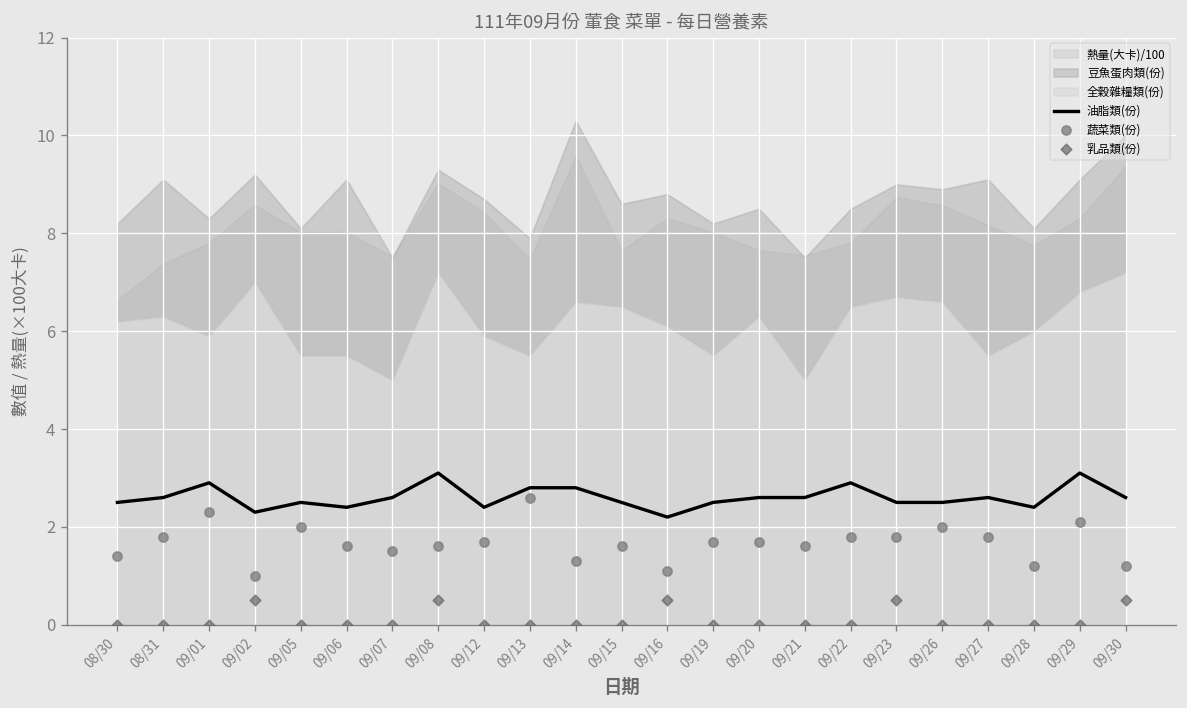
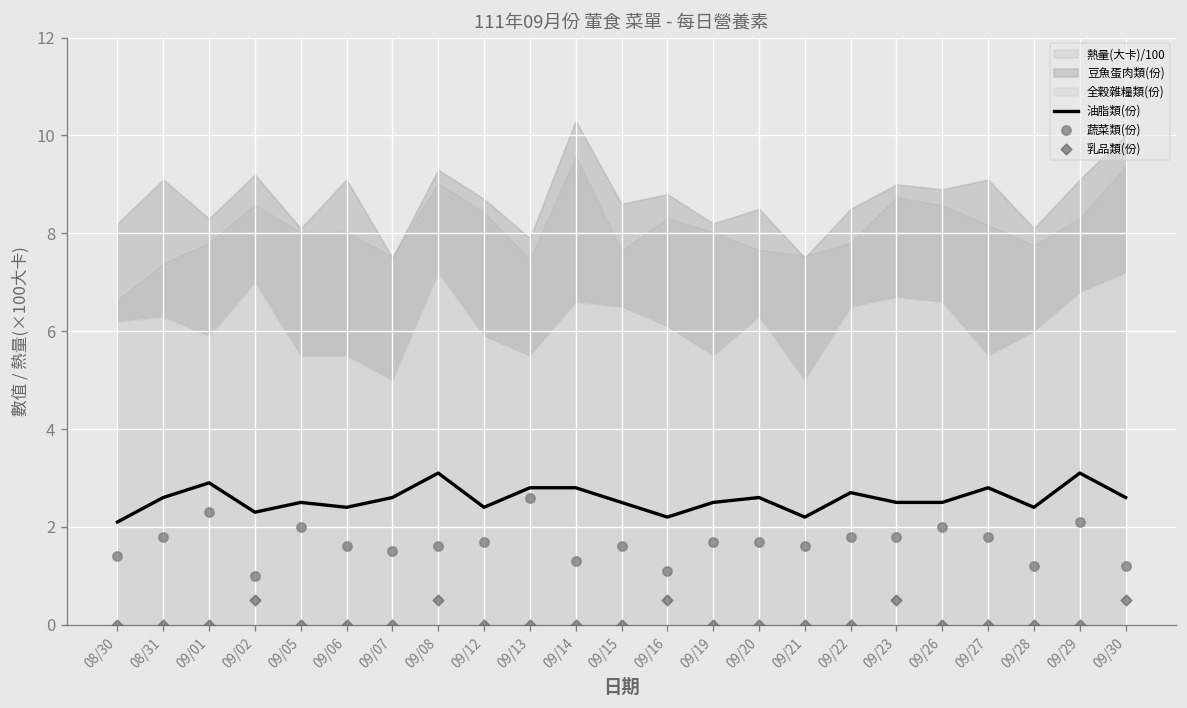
油脂類(份), 08/30: 2.5 -> 2.1
油脂類(份), 09/21: 2.6 -> 2.2
油脂類(份), 09/22: 2.9 -> 2.7
油脂類(份), 09/27: 2.6 -> 2.8
